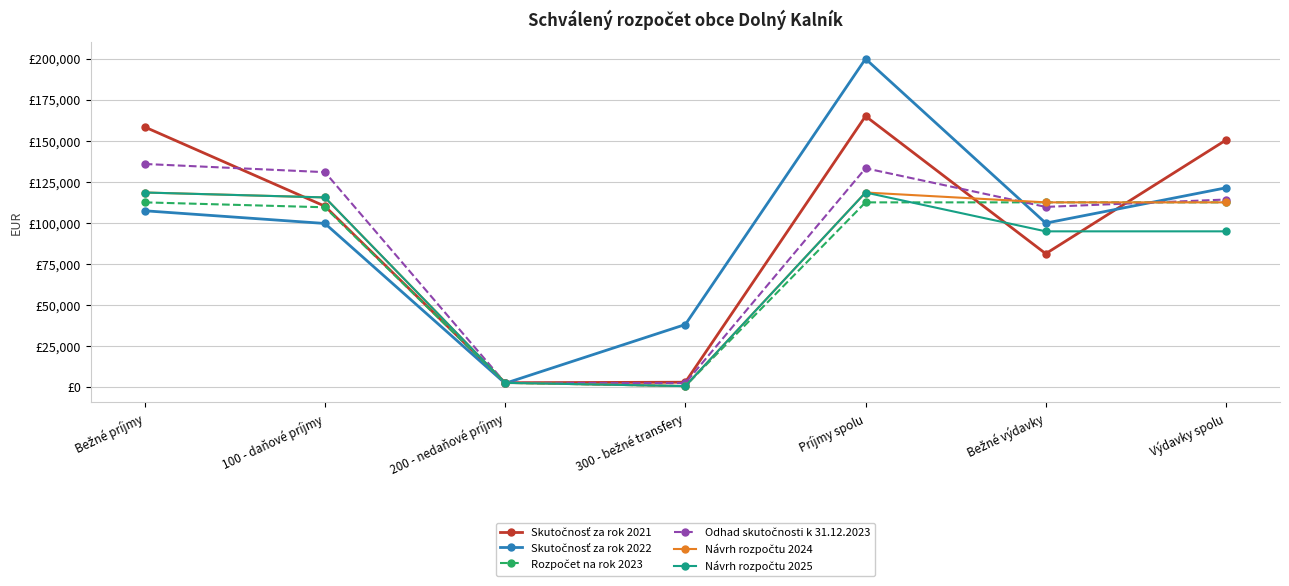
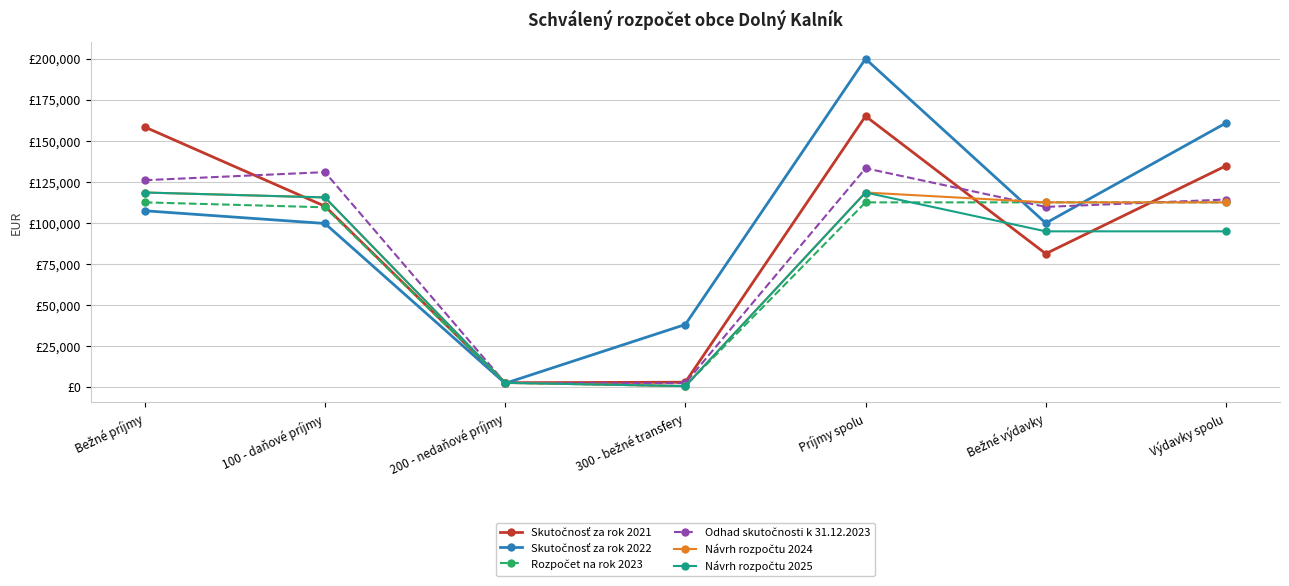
Odhad skutočnosti k 31.12.2023, Bežné príjmy: £136,000 -> £126,000
Skutočnosť za rok 2021, Výdavky spolu: £150,000 -> £135,000
Skutočnosť za rok 2022, Výdavky spolu: £121,000 -> £161,000
